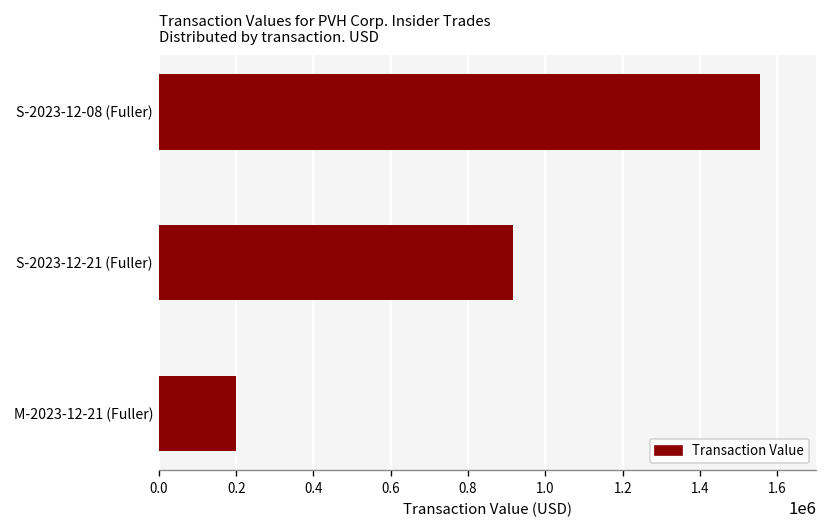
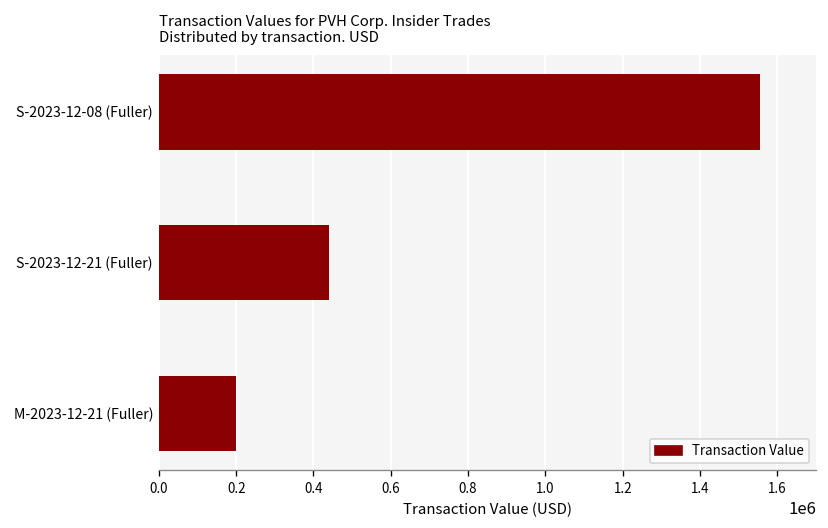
S-2023-12-21 (Fuller): 920000 -> 440000
